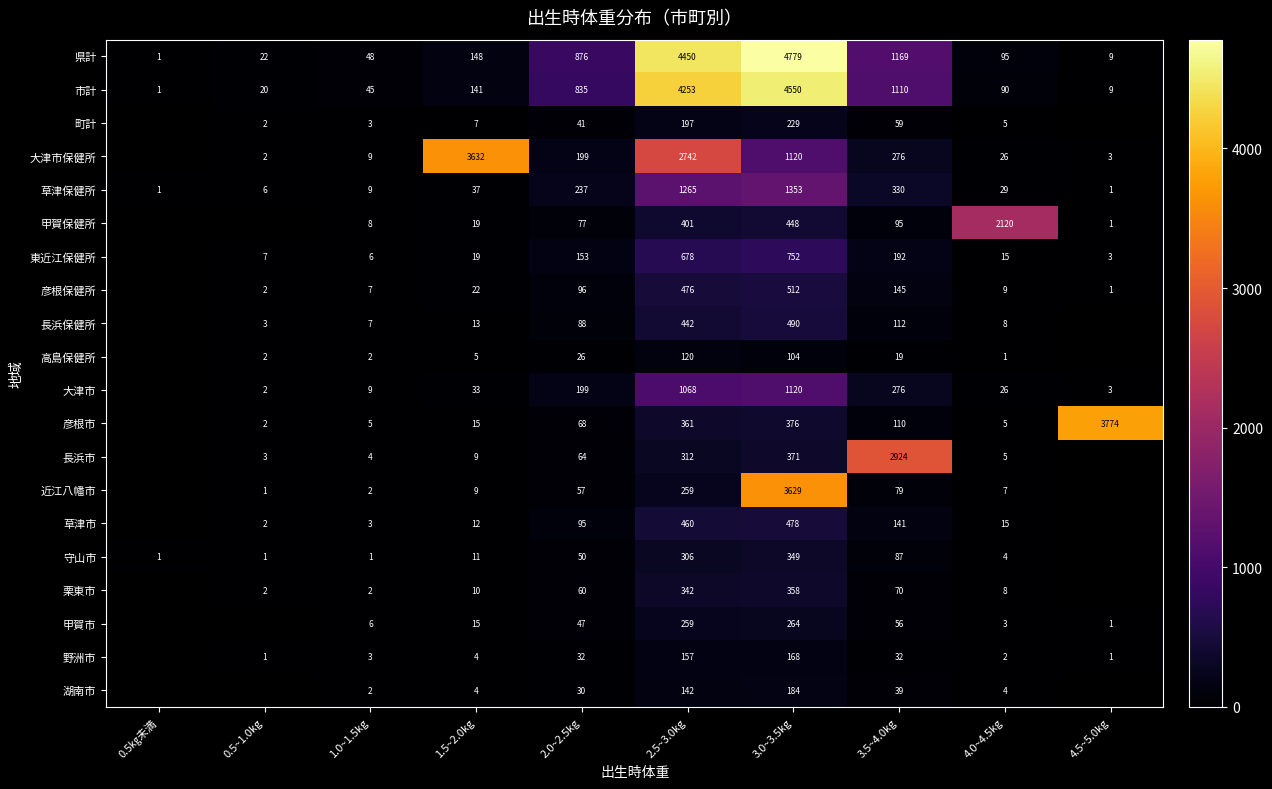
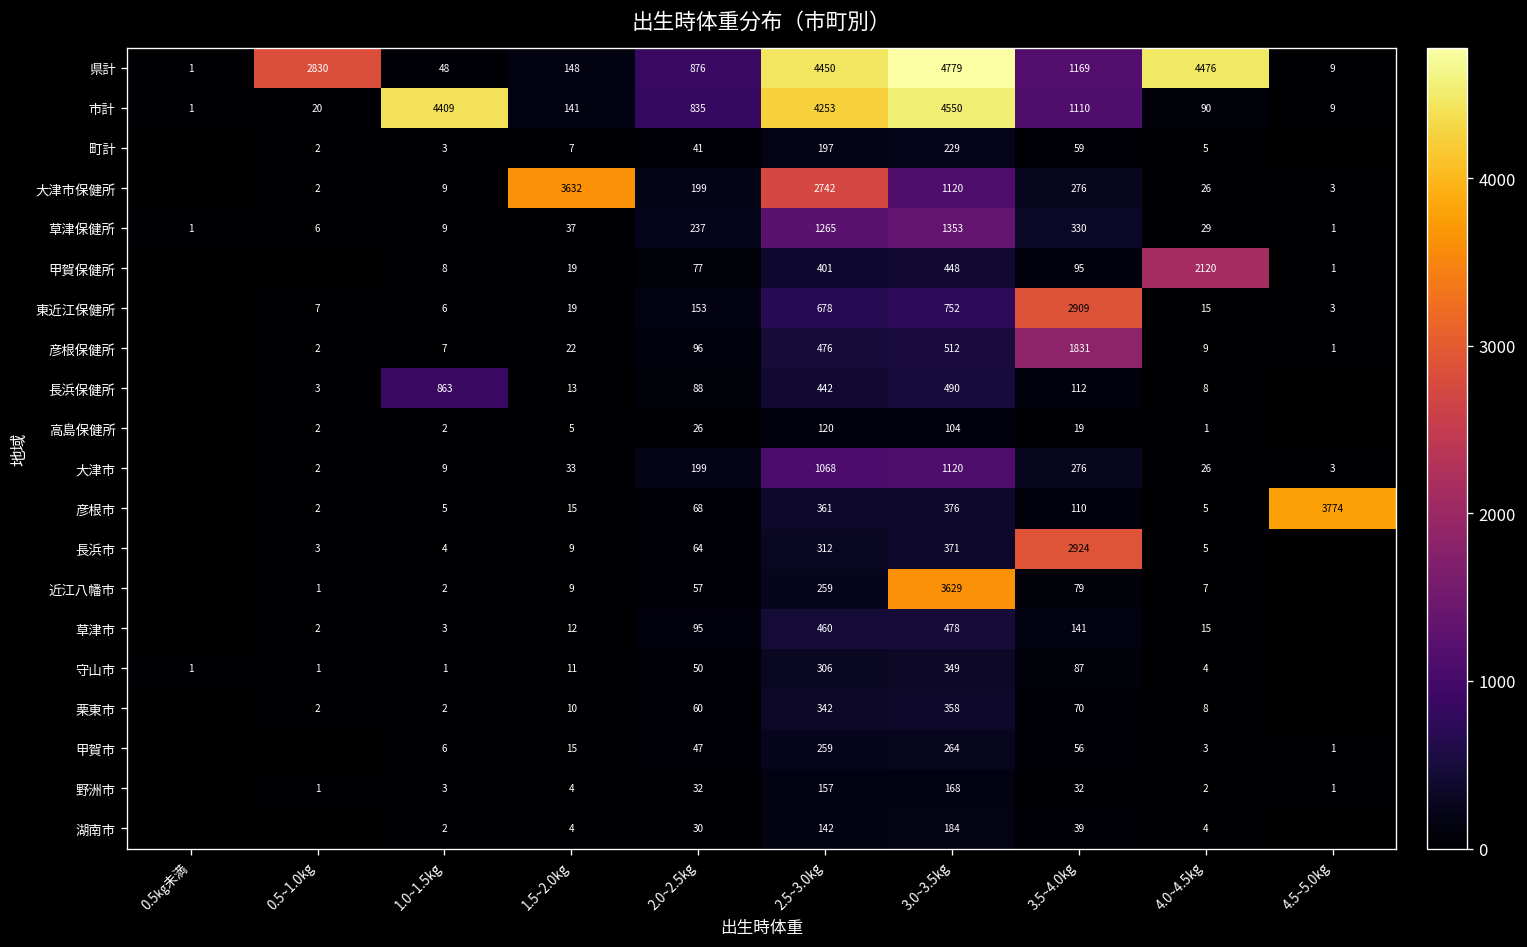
県計, 0.5~1.0kg: 22 -> 2830
県計, 4.0~4.5kg: 95 -> 4476
市計, 1.0~1.5kg: 45 -> 4409
東近江保健所, 3.5~4.0kg: 192 -> 2909
彦根保健所, 3.5~4.0kg: 145 -> 1831
長浜保健所, 1.0~1.5kg: 7 -> 863
